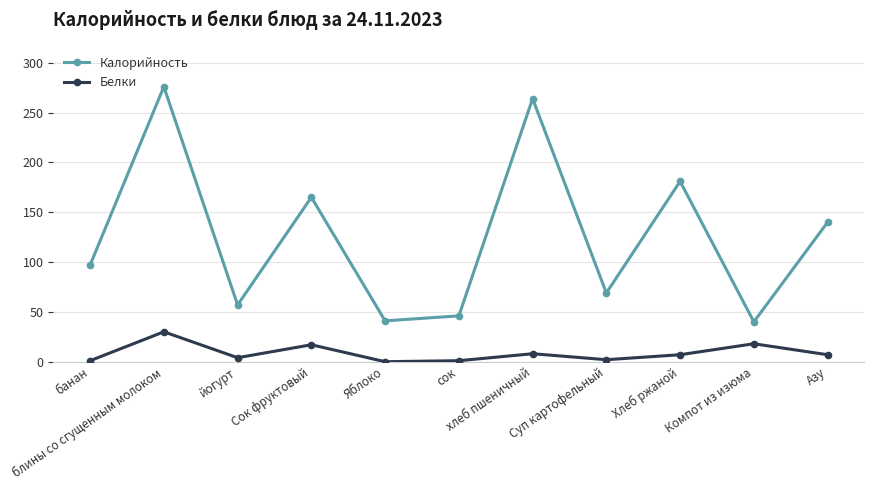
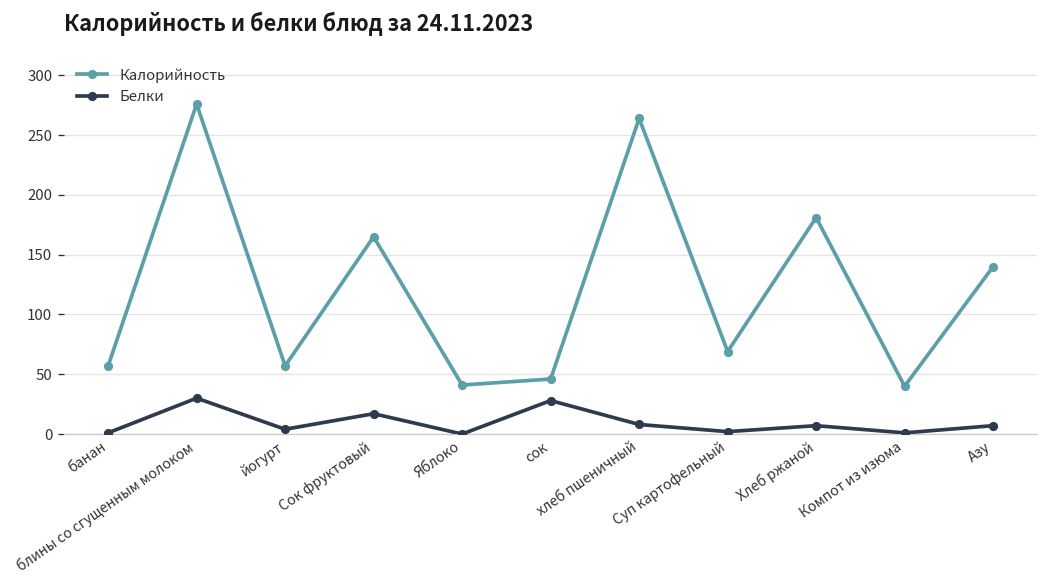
Калорийность, банан: 100 -> 60
Белки, сок: 0 -> 30
Белки, Компот из изюма: 20 -> 0
